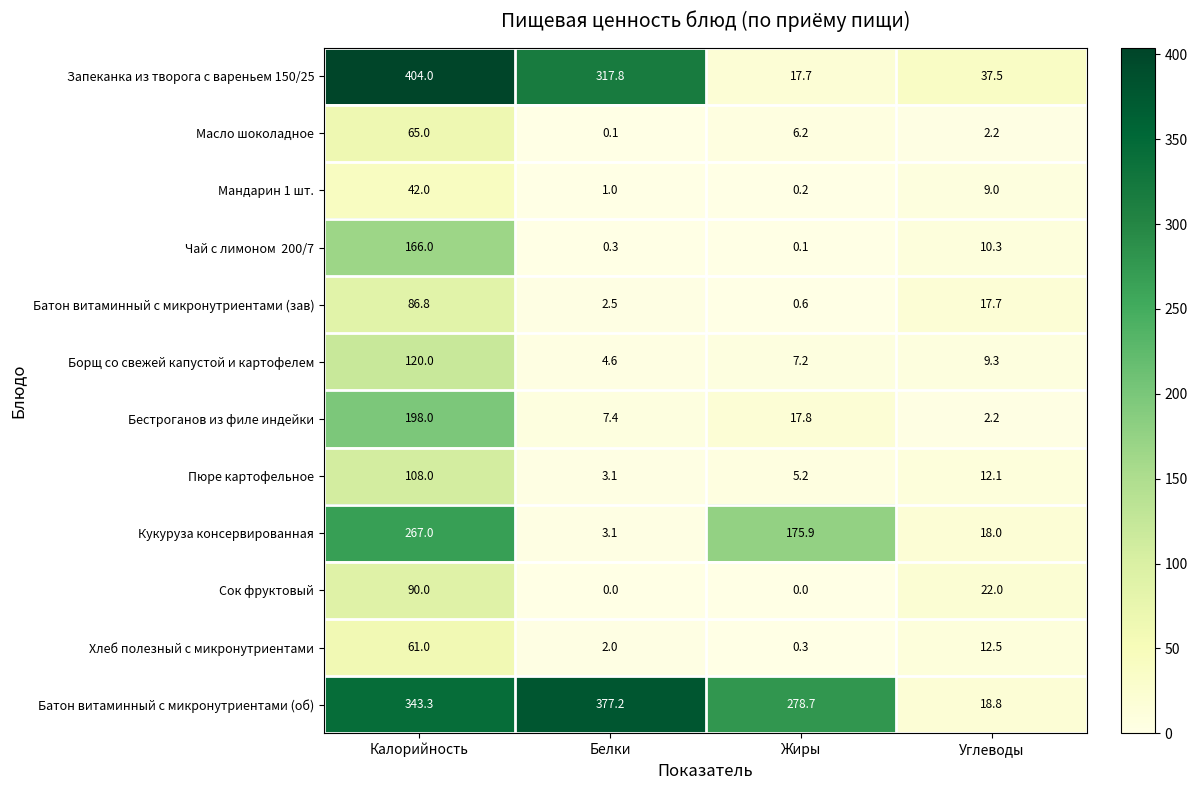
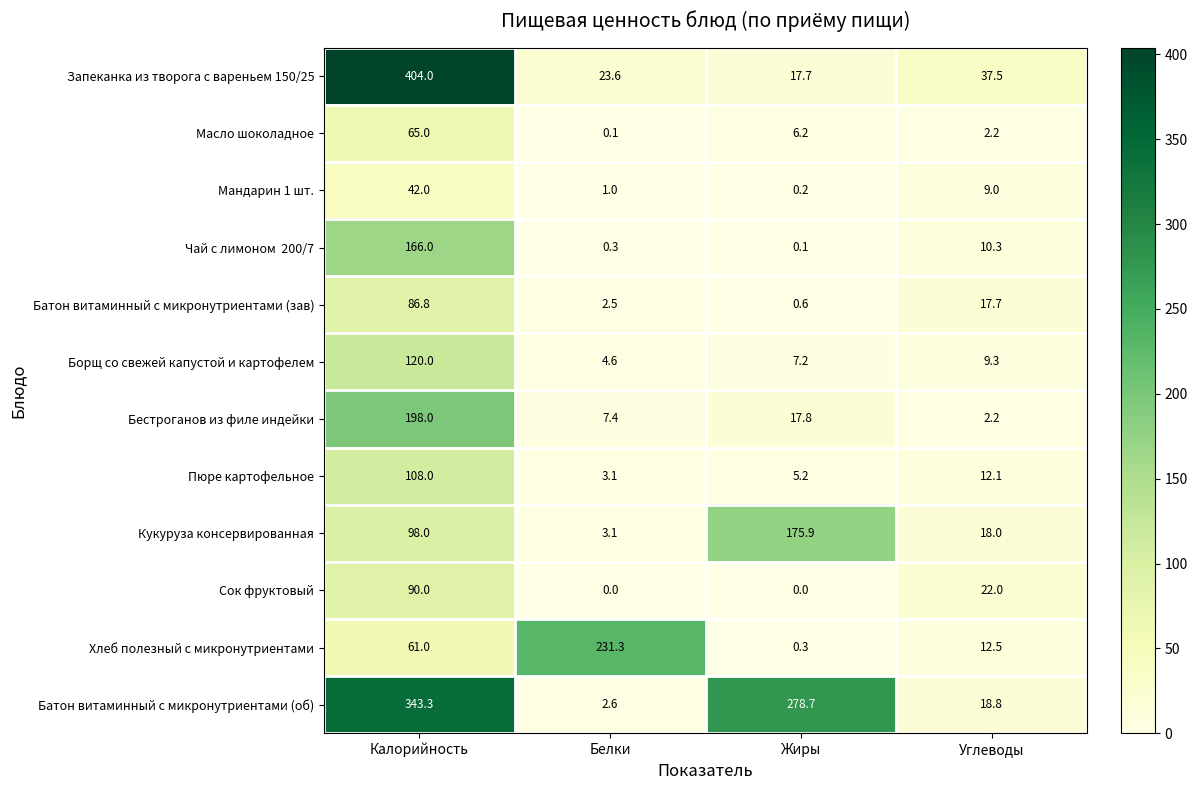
Запеканка из творога с вареньем 150/25, Белки: 317.8 -> 23.6
Кукуруза консервированная, Калорийность: 267.0 -> 98.0
Хлеб полезный с микронутриентами, Белки: 2.0 -> 231.3
Батон витаминный с микронутриентами (об), Белки: 377.2 -> 2.6
